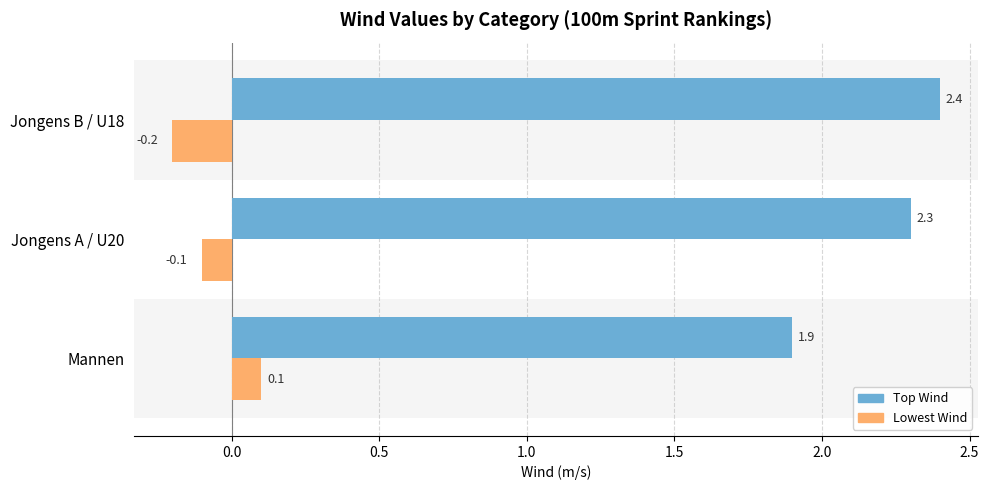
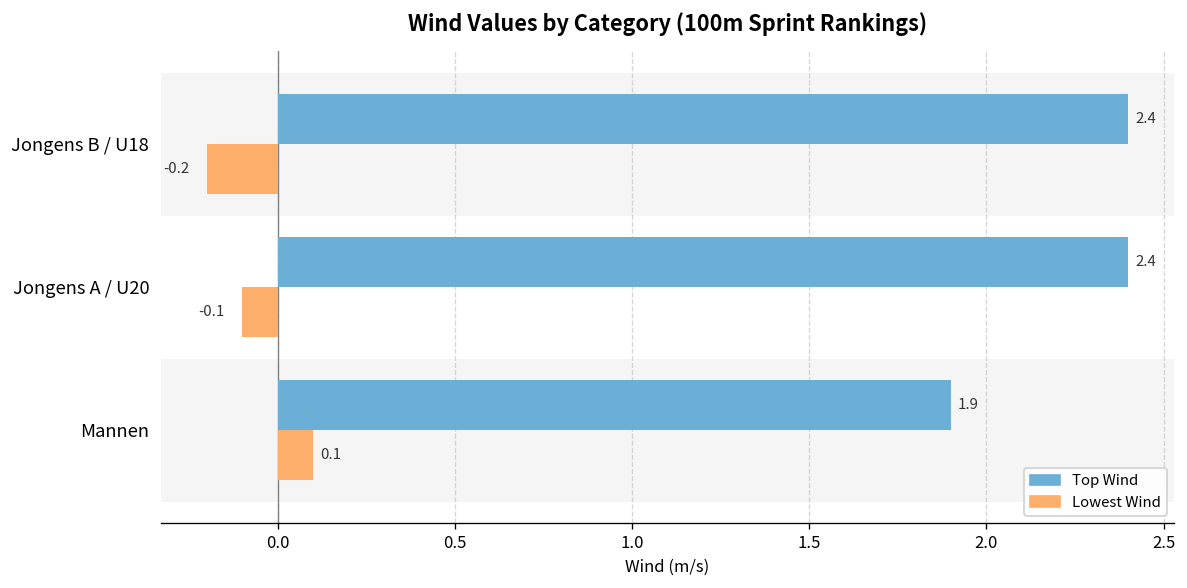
Top Wind, Jongens A / U20: 2.3 -> 2.4
